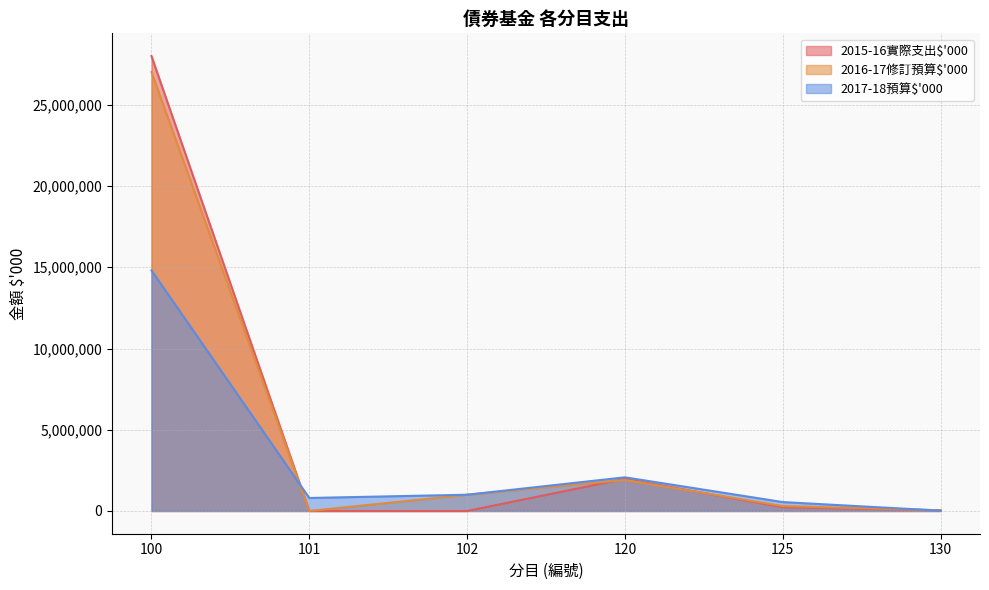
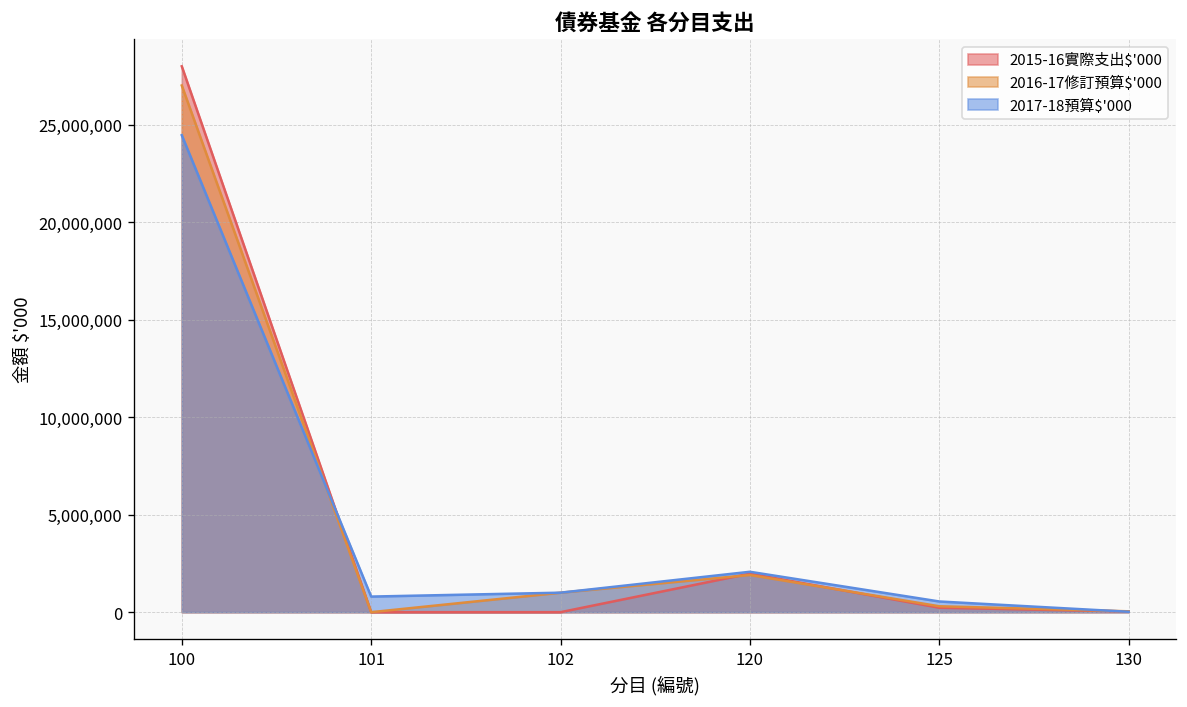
2017-18預算$'000, 100: 14,800,000 -> 24,500,000
